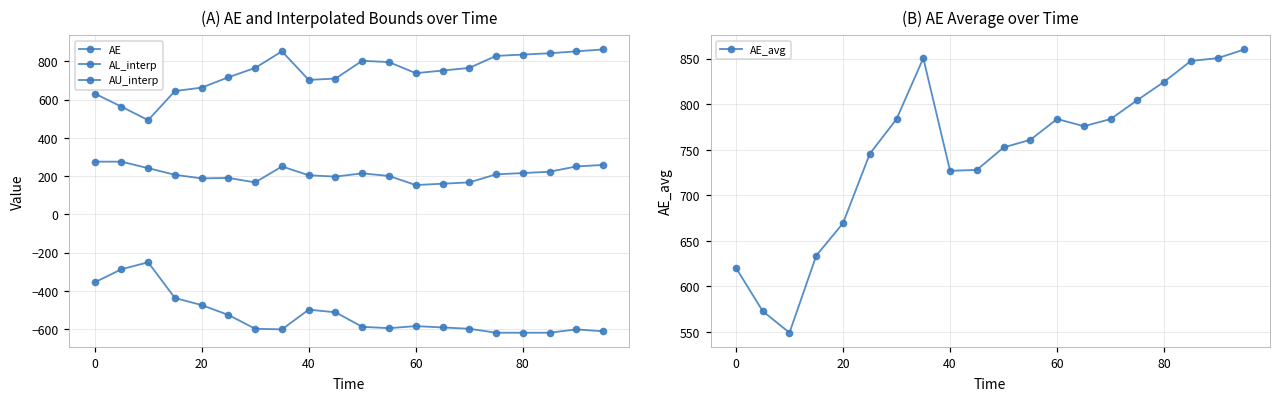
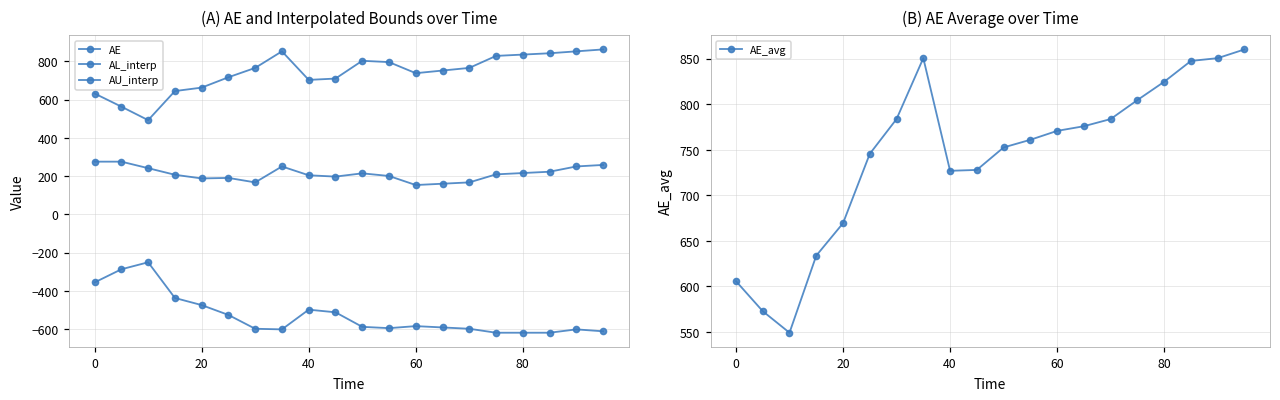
(B) AE Average over Time, 0: 620 -> 610
(B) AE Average over Time, 60: 780 -> 770
